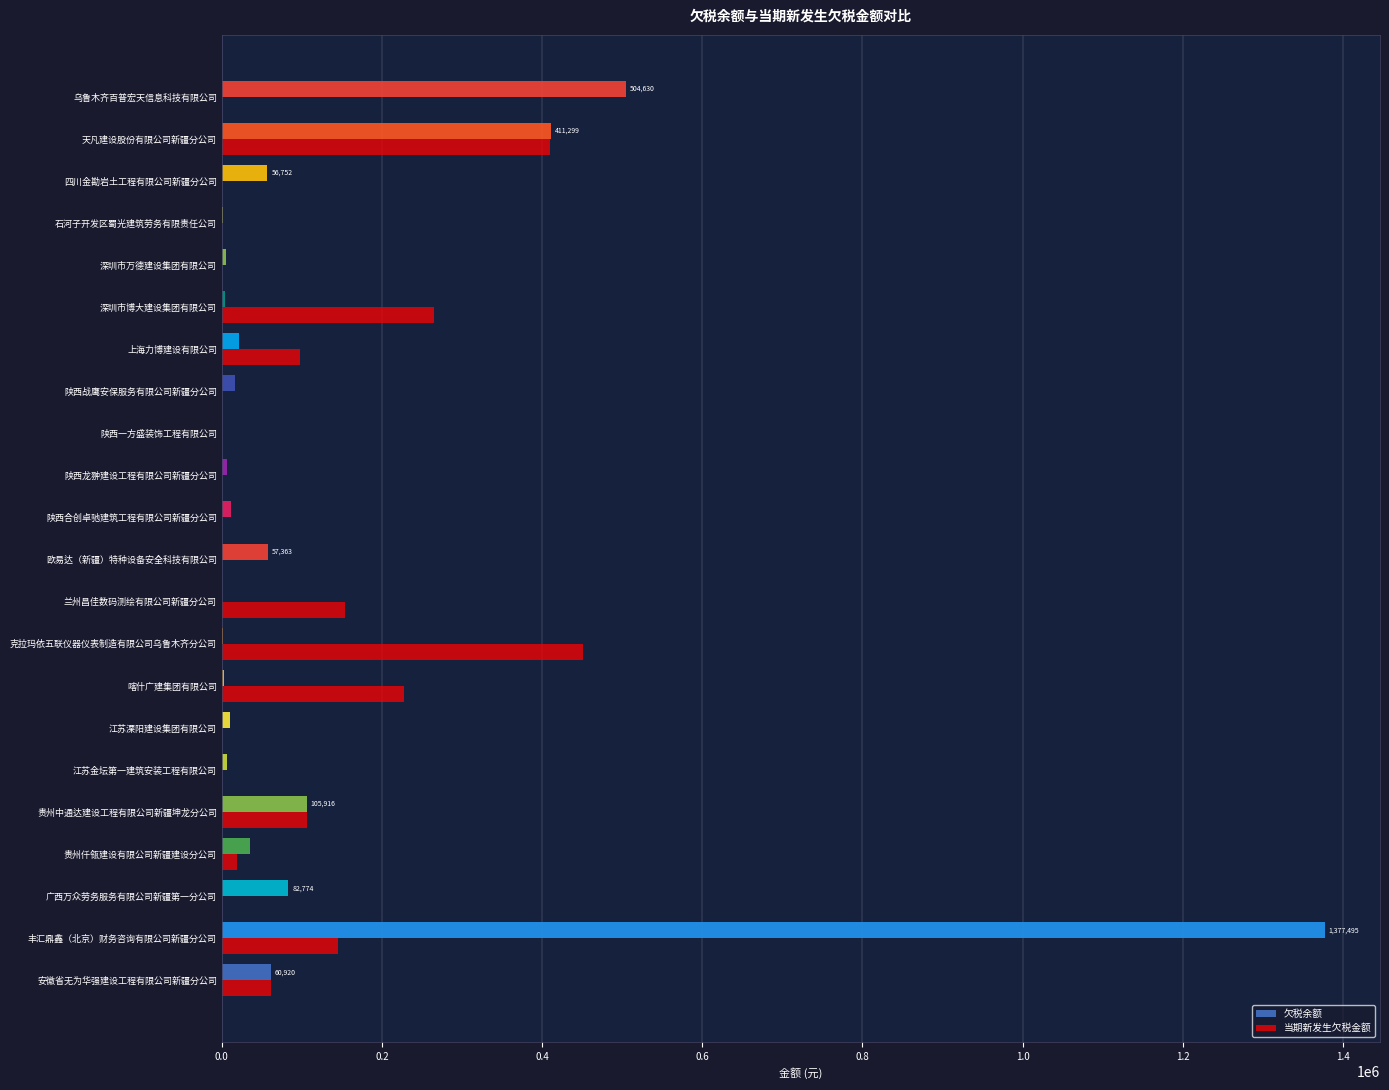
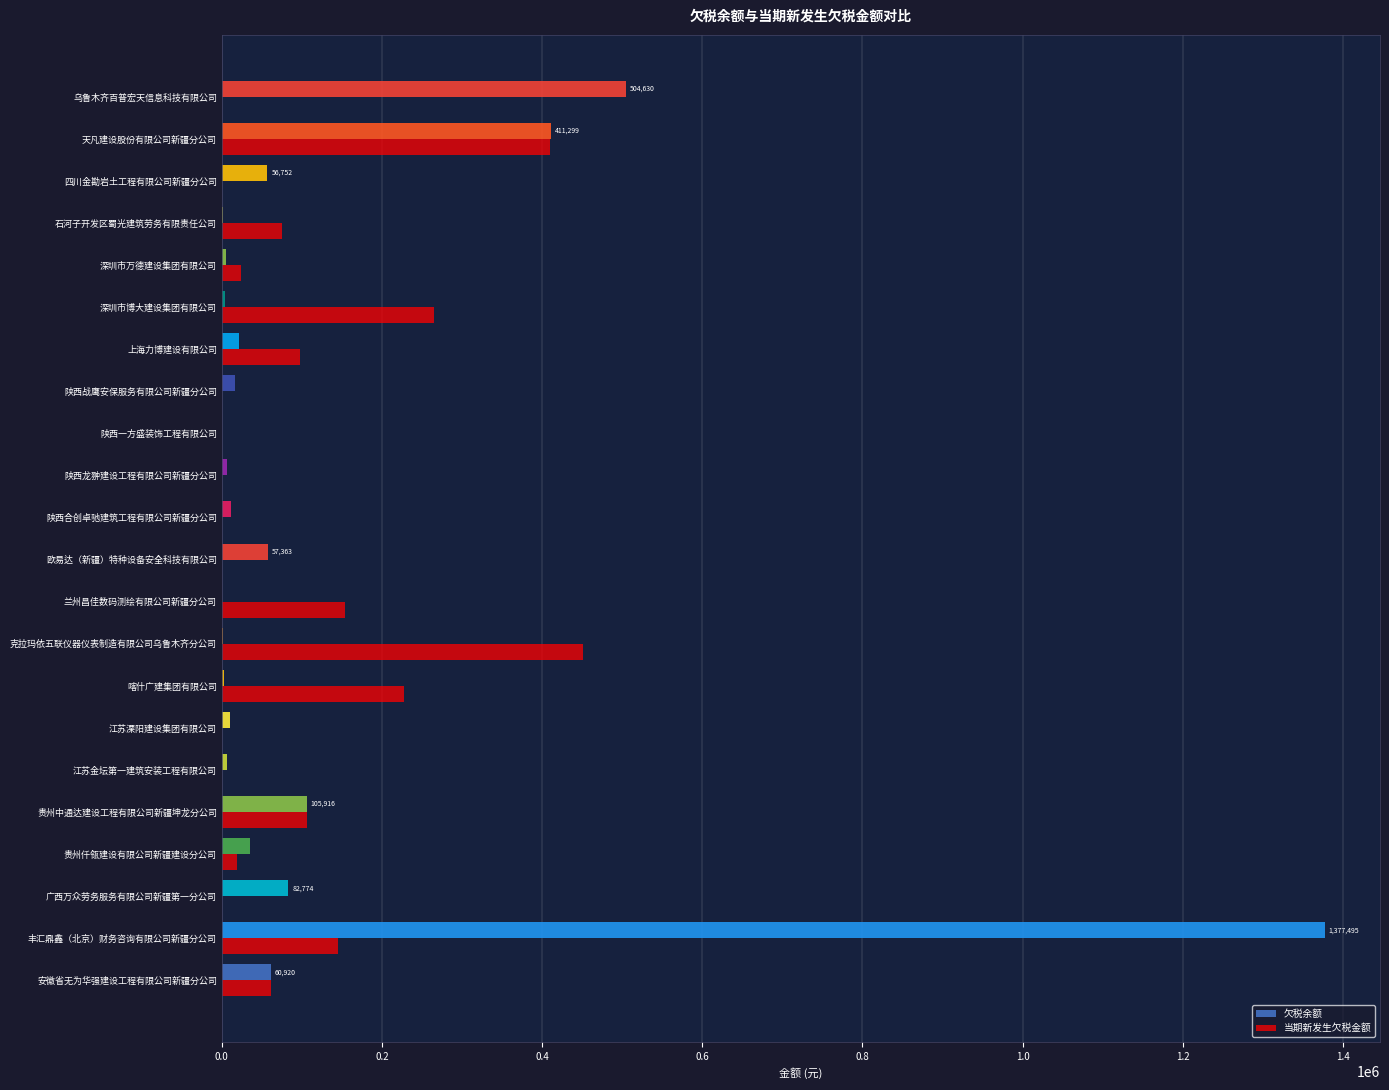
当期新发生欠税金额, 石河子开发区蜀光建筑劳务有限责任公司: 0 -> 80000
当期新发生欠税金额, 深圳市万德建设集团有限公司: 0 -> 20000
